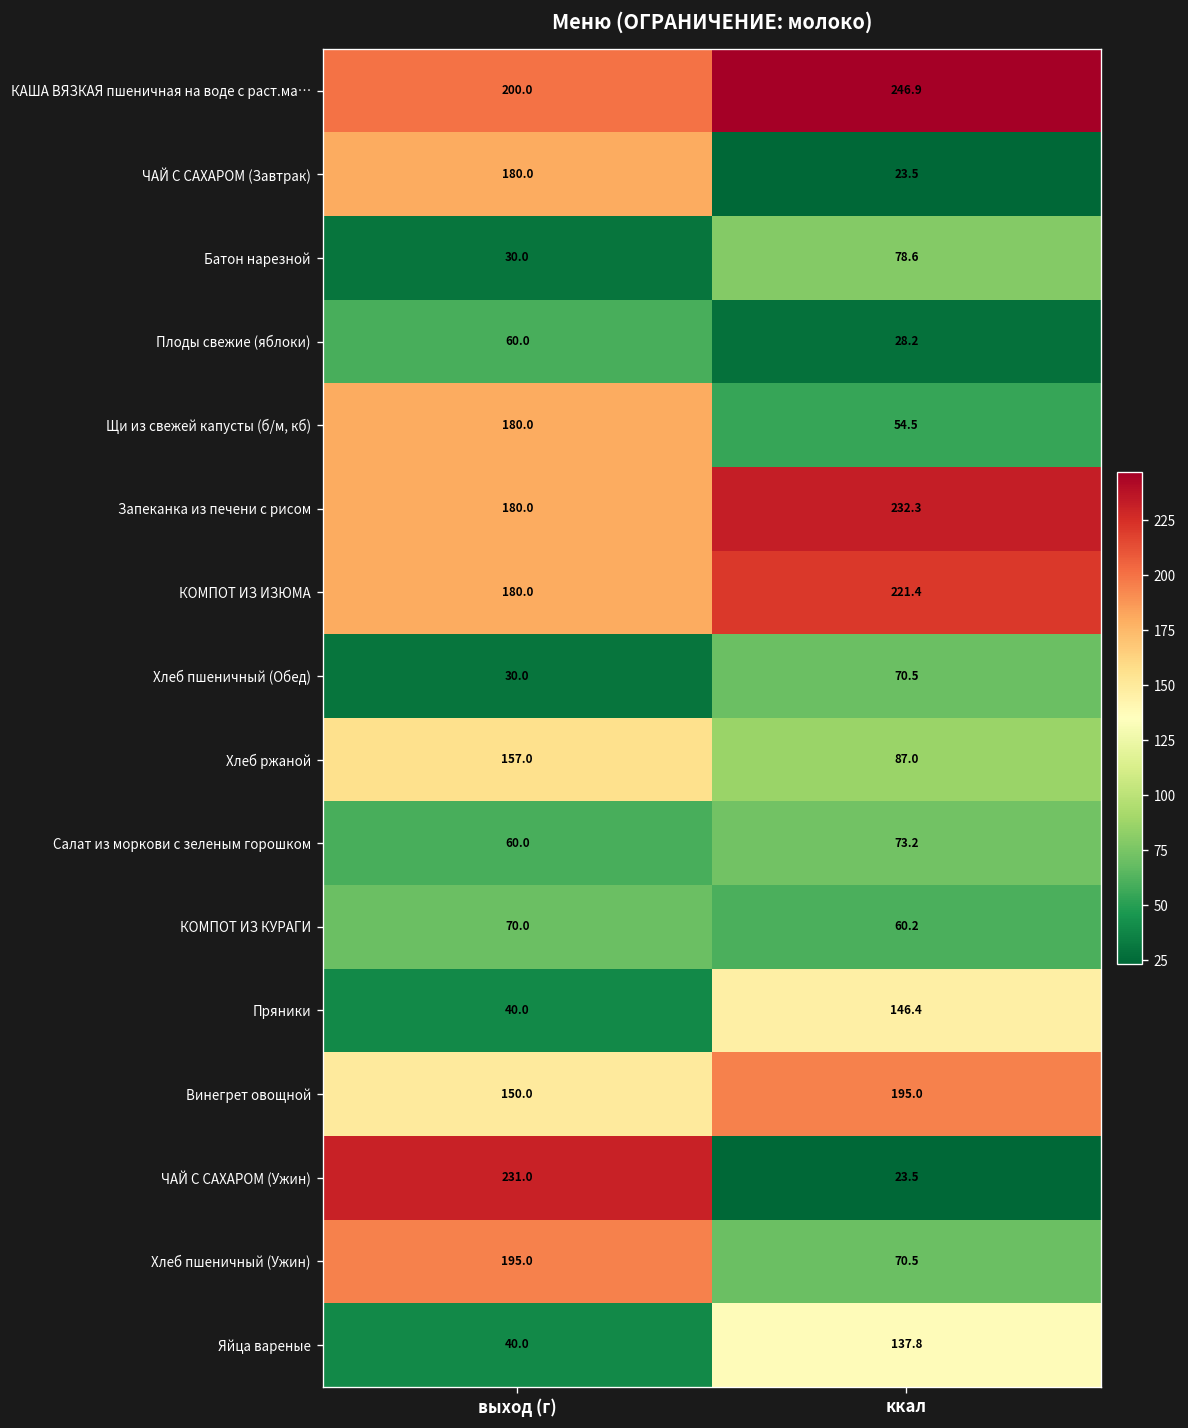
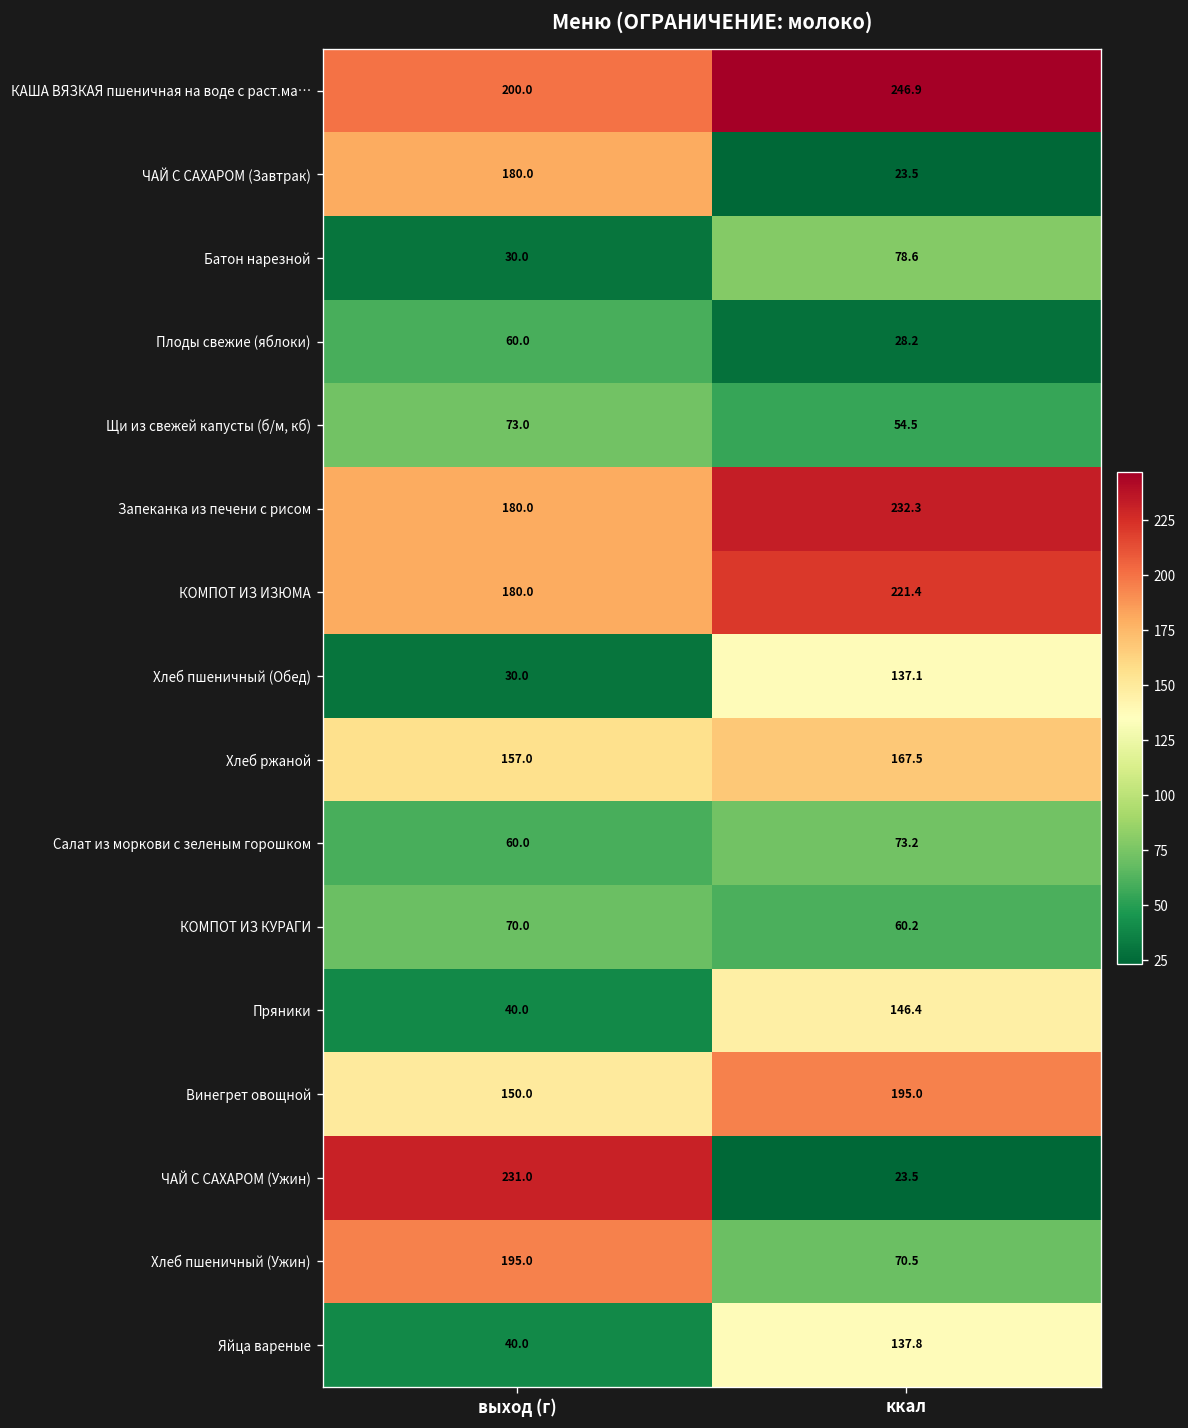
Щи из свежей капусты (б/м, кб), выход (г): 180.0 -> 73.0
Хлеб пшеничный (Обед), ккал: 70.5 -> 137.1
Хлеб ржаной, ккал: 87.0 -> 167.5
